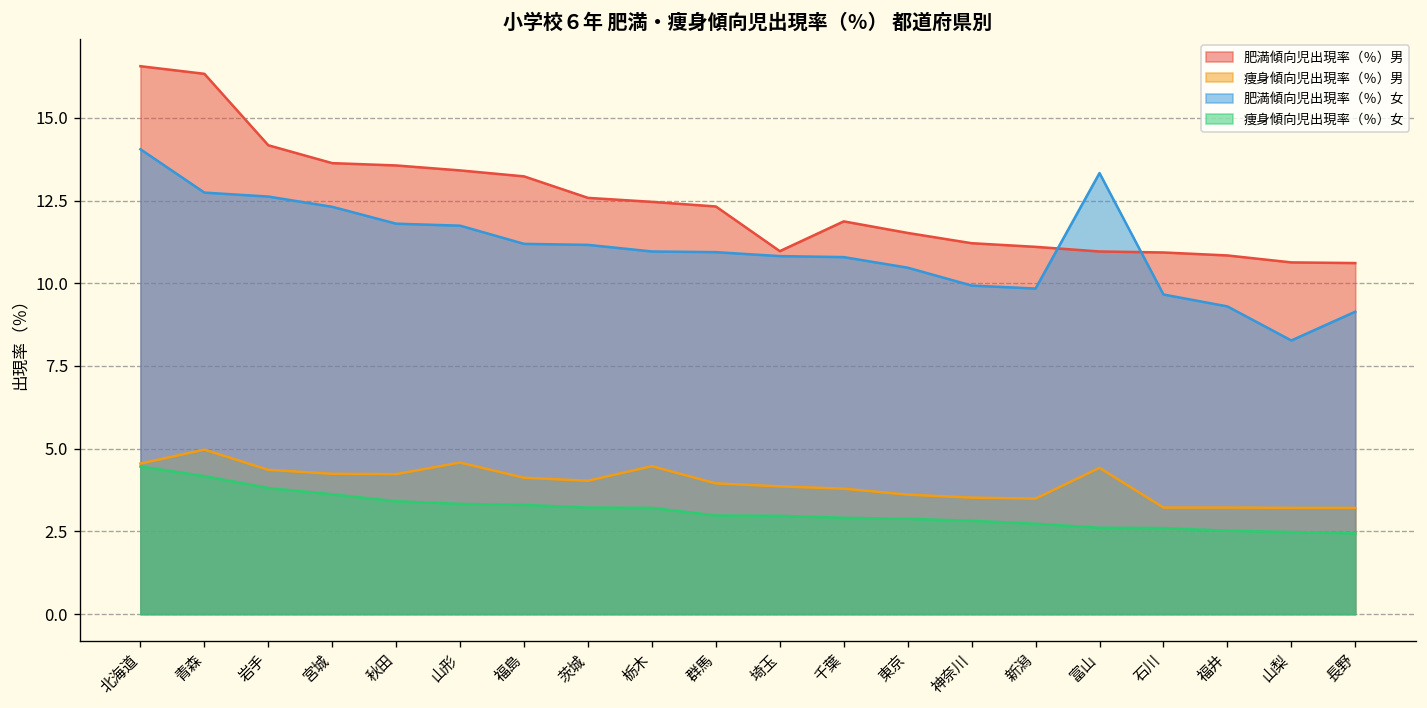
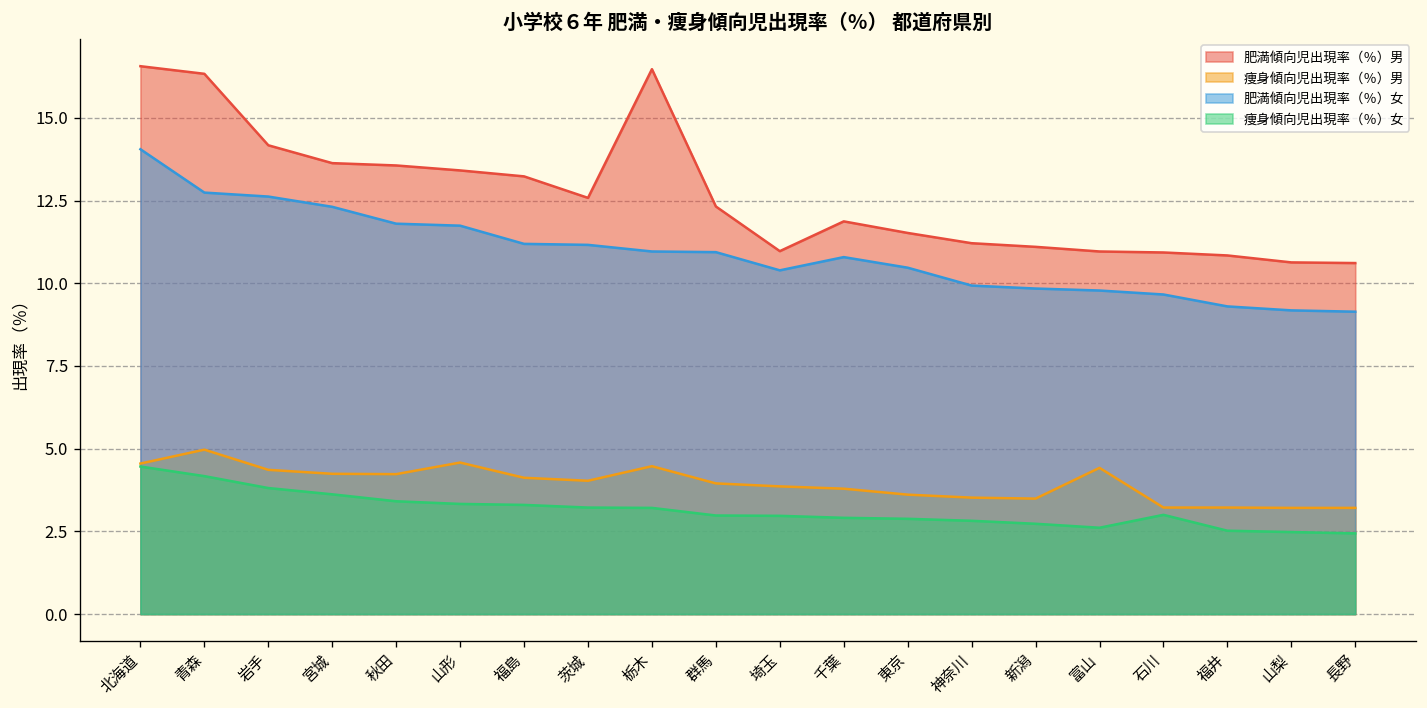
肥満傾向児出現率（％）男, 栃木: 12.5 -> 16.5
肥満傾向児出現率（％）女, 埼玉: 10.8 -> 10.4
肥満傾向児出現率（％）女, 富山: 13.3 -> 9.8
痩身傾向児出現率（％）女, 石川: 2.6 -> 3.0
肥満傾向児出現率（％）女, 山梨: 8.3 -> 9.2
